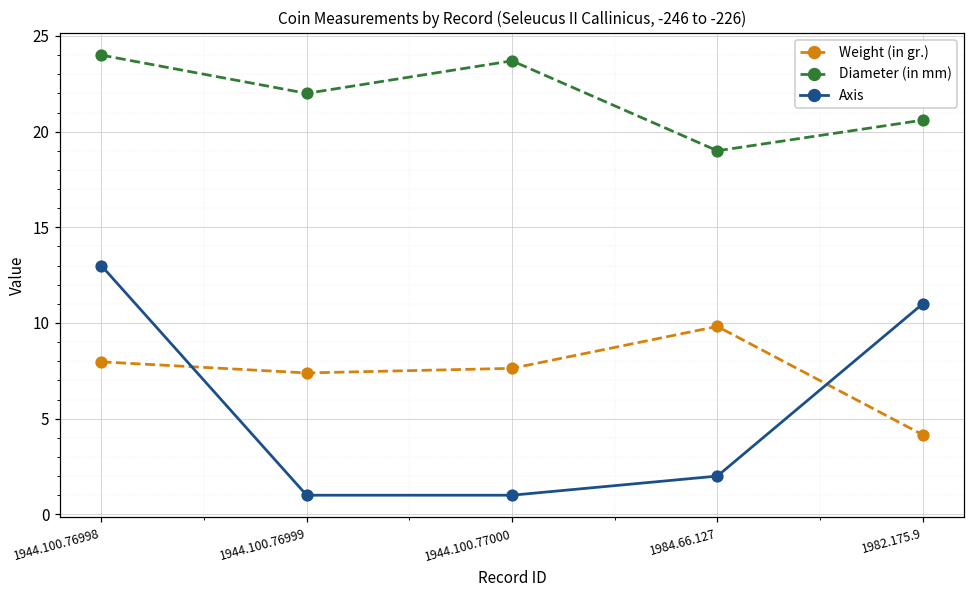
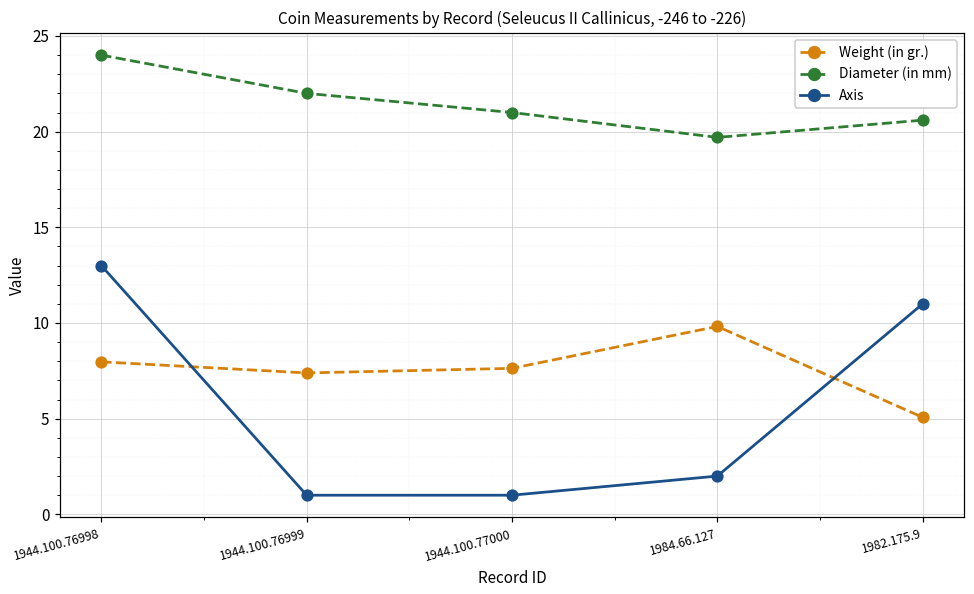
Diameter (in mm), 1944.100.77000: 23.7 -> 21.0
Diameter (in mm), 1984.66.127: 19.0 -> 19.7
Weight (in gr.), 1982.175.9: 4.2 -> 5.1
